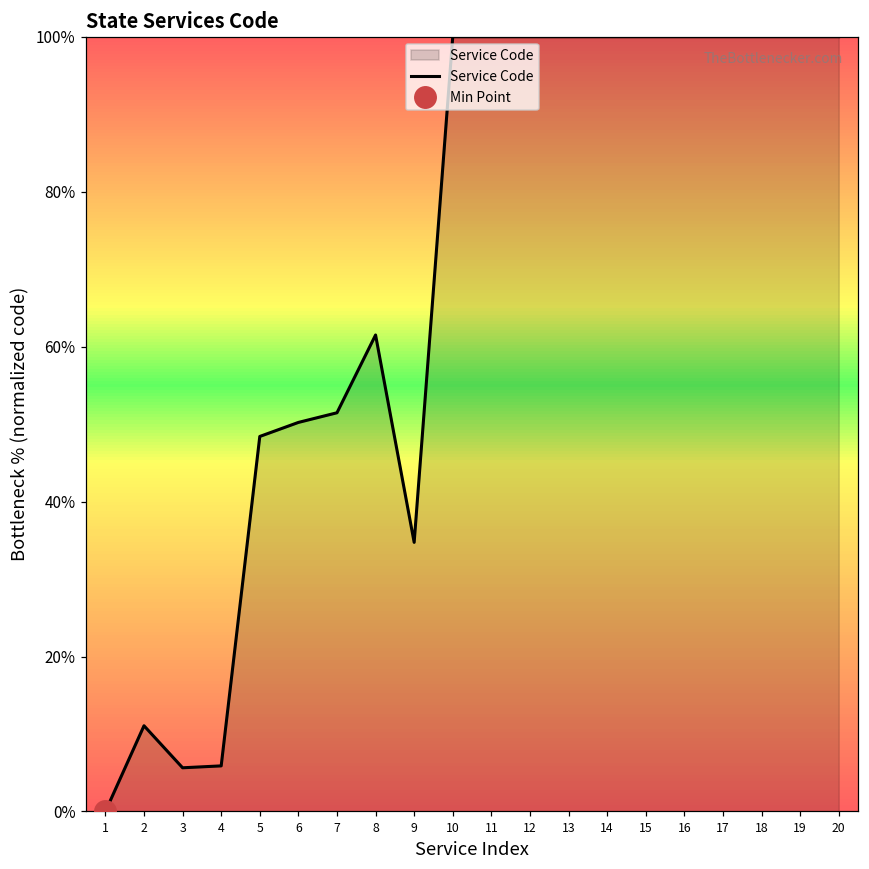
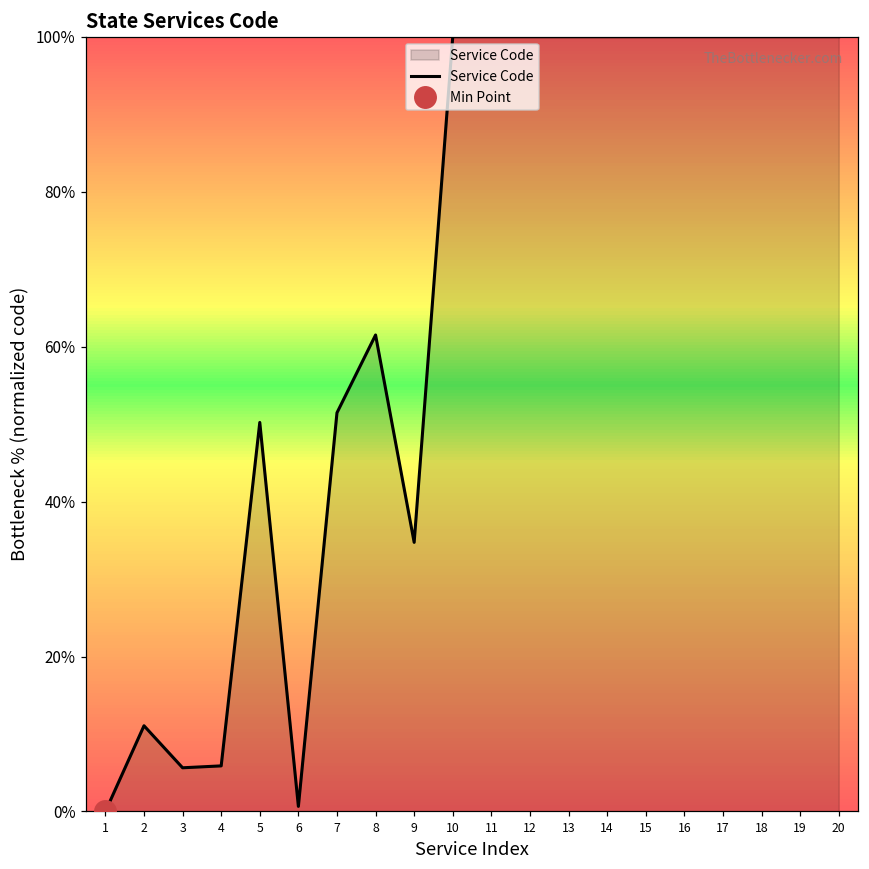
Service Code, 5: 48% -> 50%
Service Code, 6: 50% -> 1%
